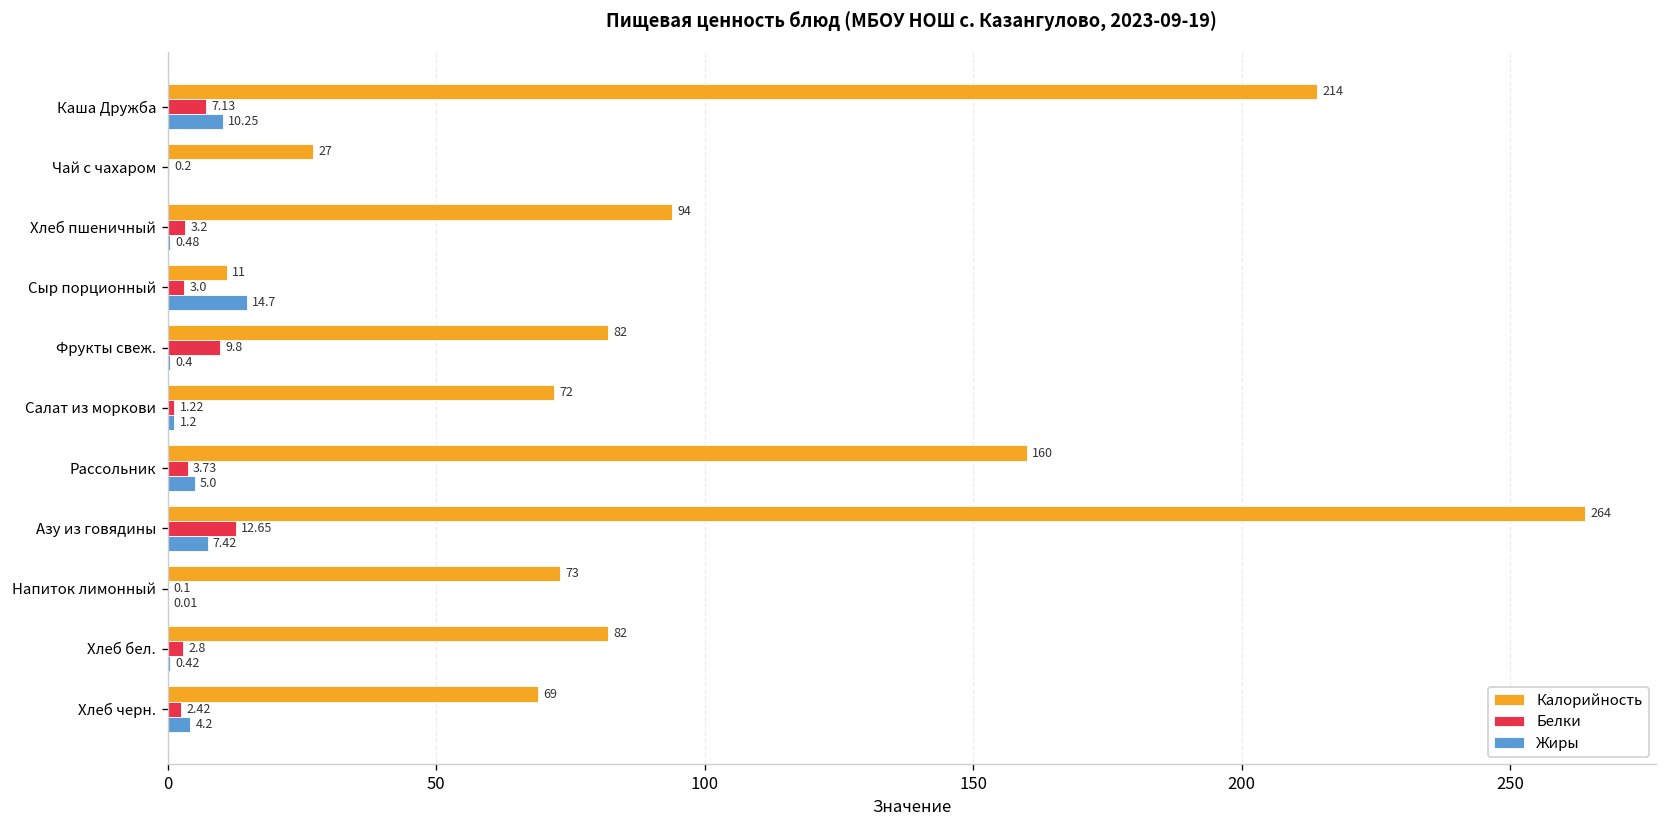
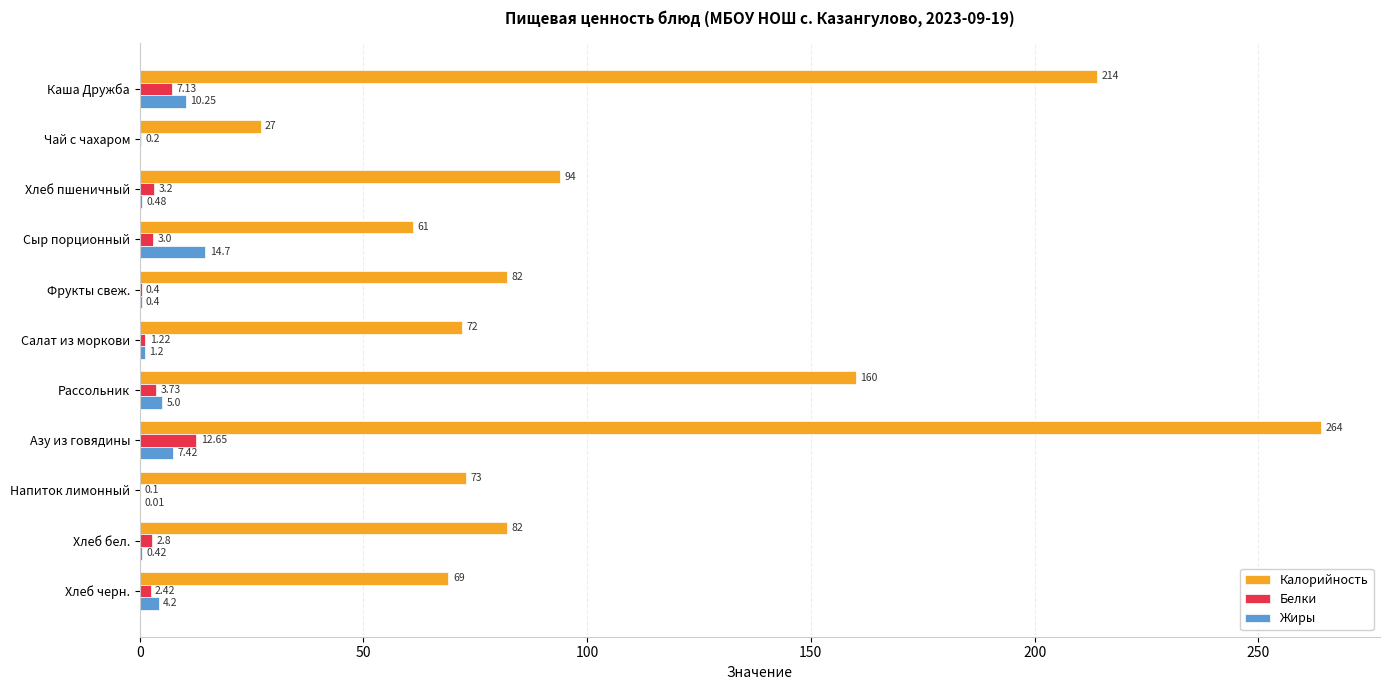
Калорийность, Сыр порционный: 11 -> 61
Белки, Фрукты свеж.: 9.8 -> 0.4
